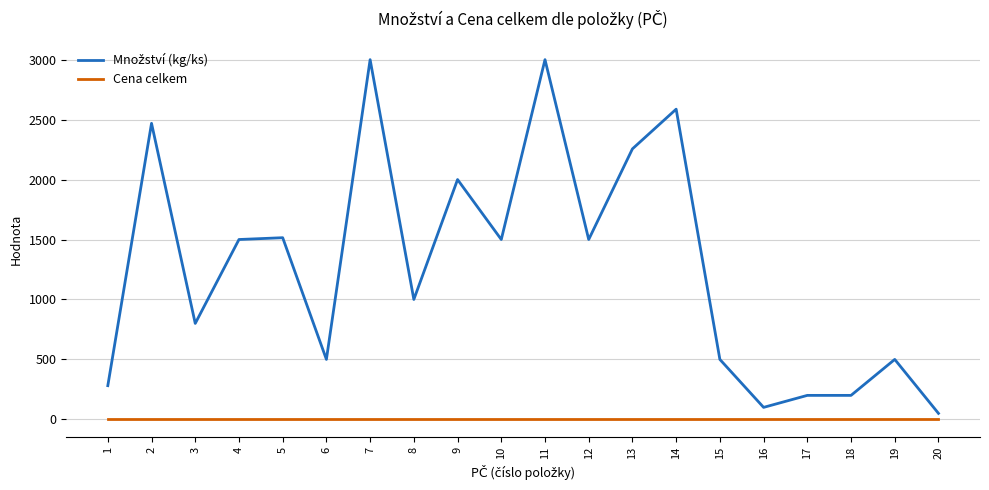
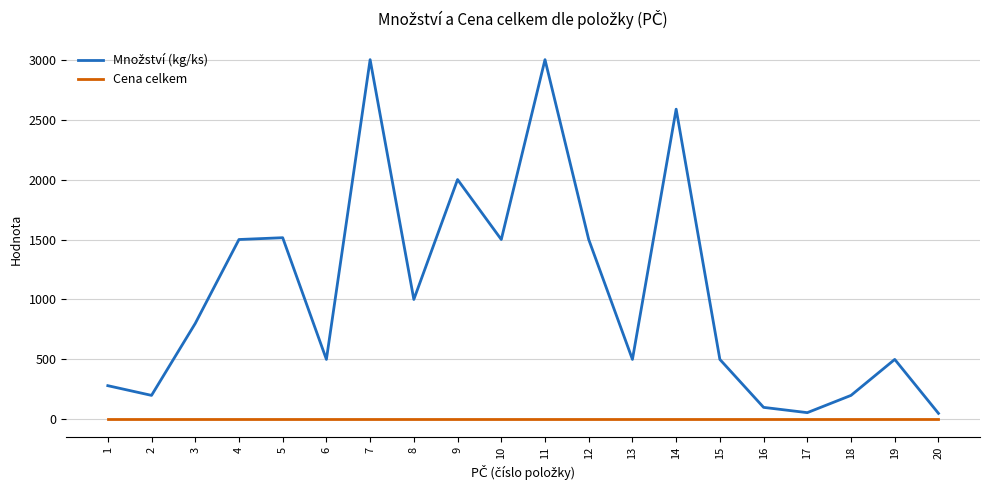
Množství (kg/ks), 2: 2470 -> 200
Množství (kg/ks), 13: 2260 -> 500
Množství (kg/ks), 17: 200 -> 60
